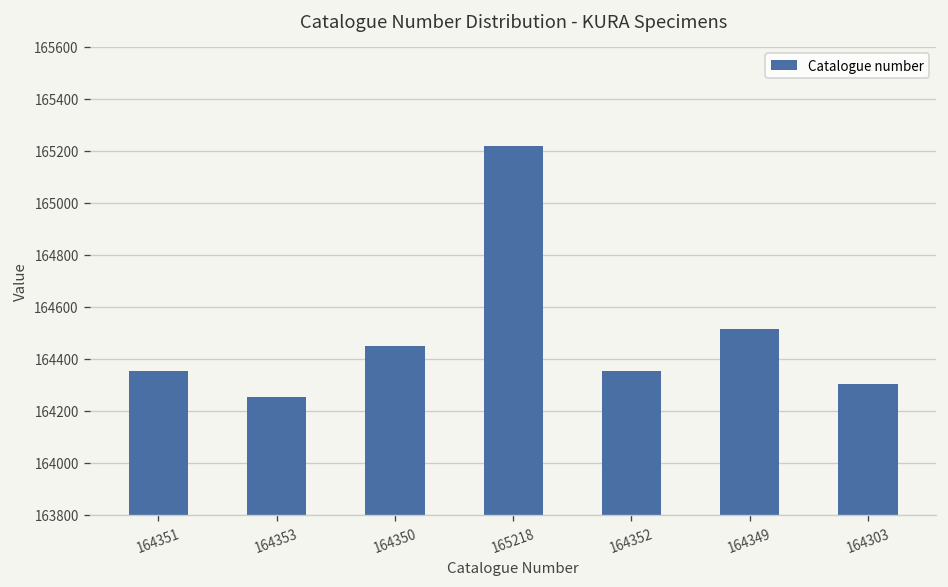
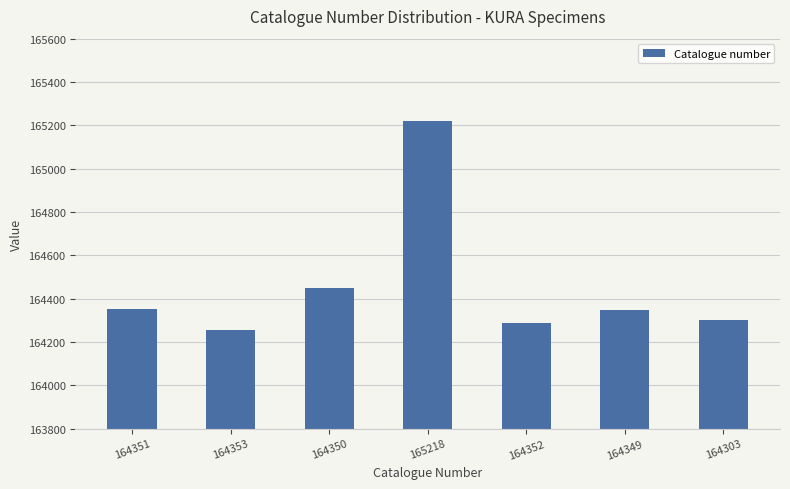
164352: 164350 -> 164290
164349: 164520 -> 164350
